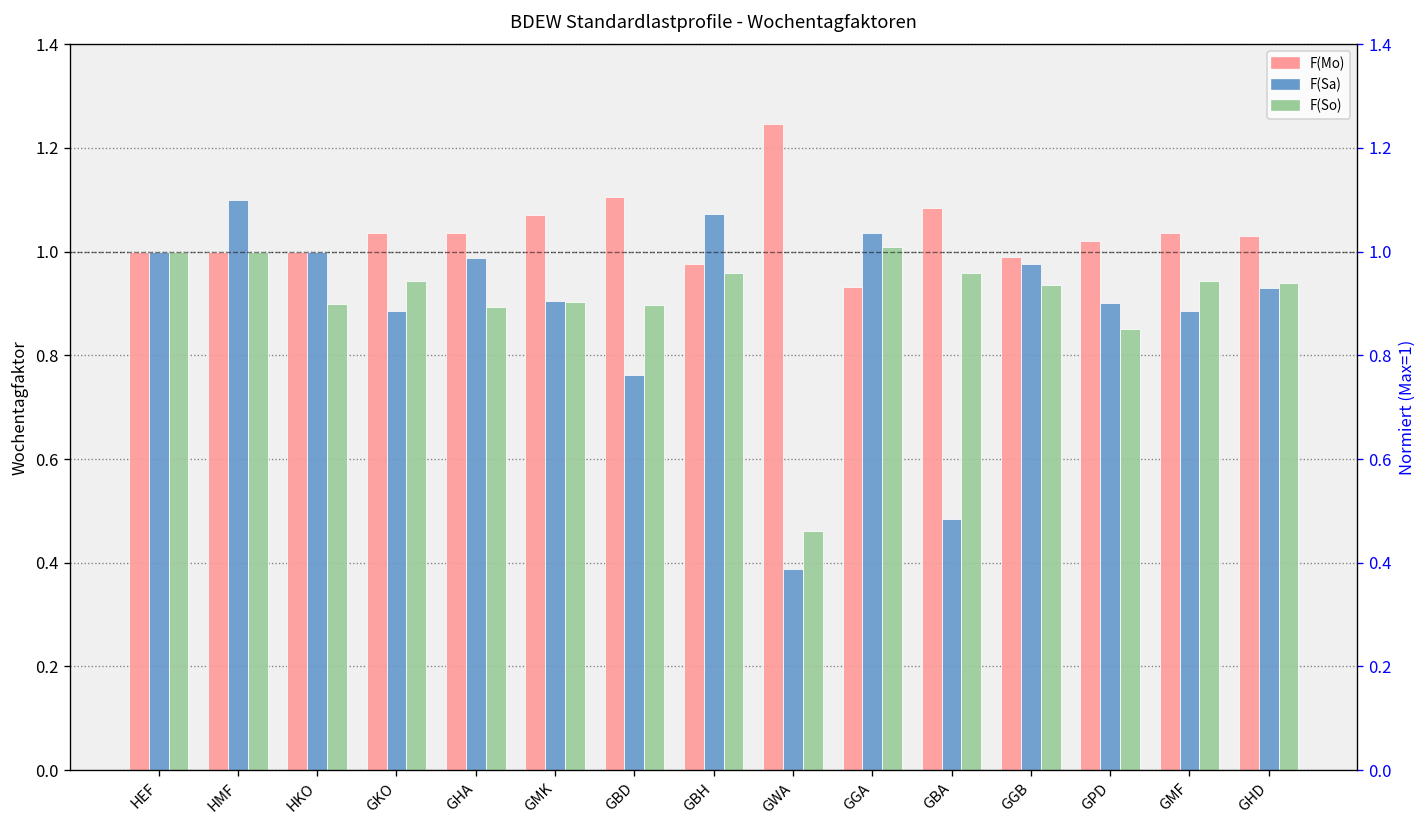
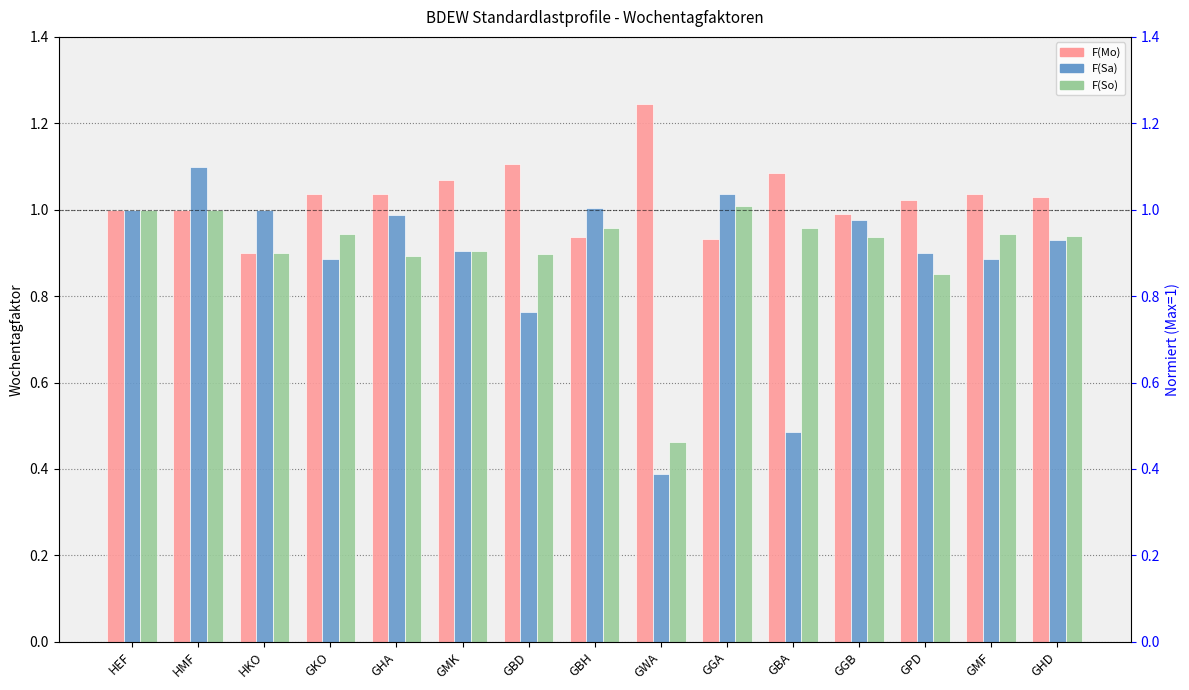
F(Mo), HKO: 1.0 -> 0.9
F(Mo), GBH: 0.98 -> 0.94
F(Sa), GBH: 1.07 -> 1.00
